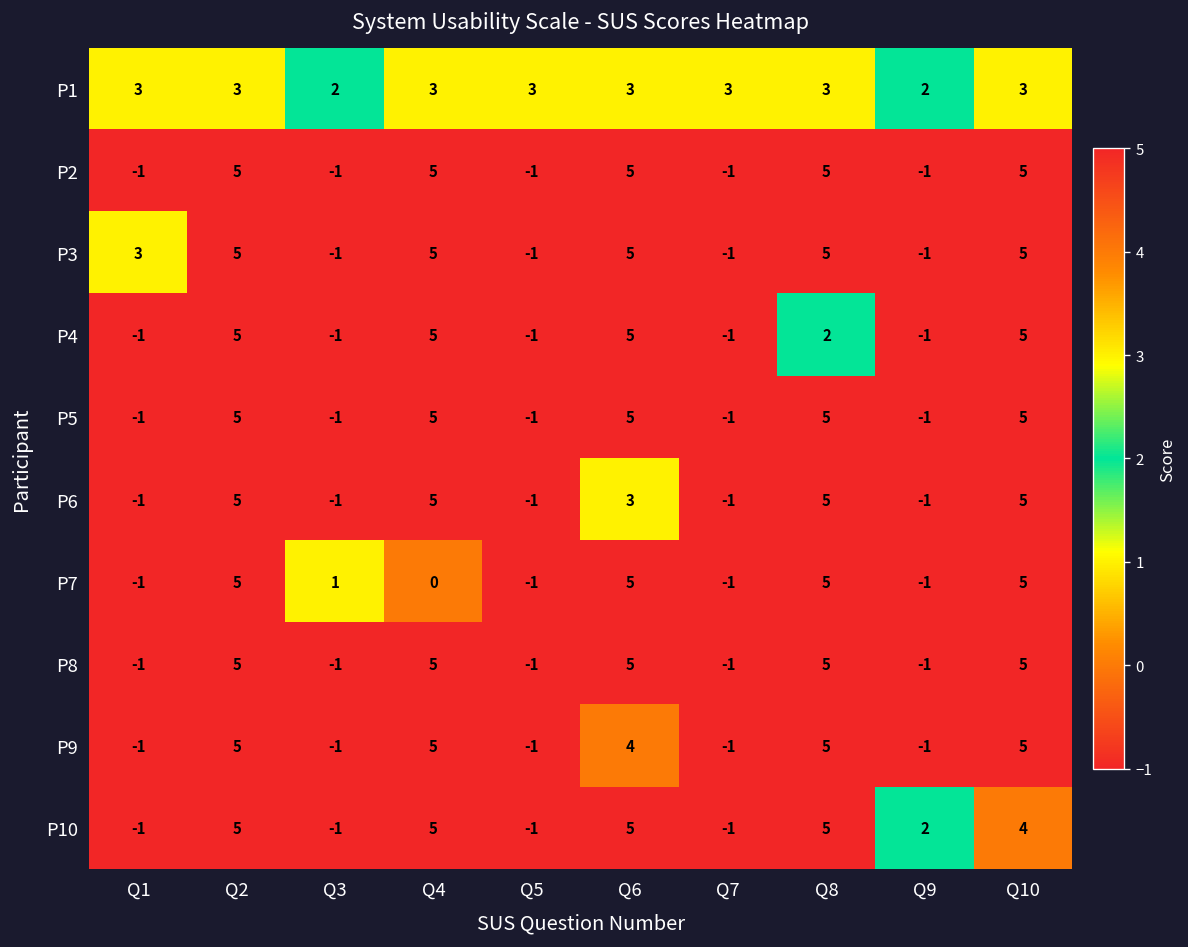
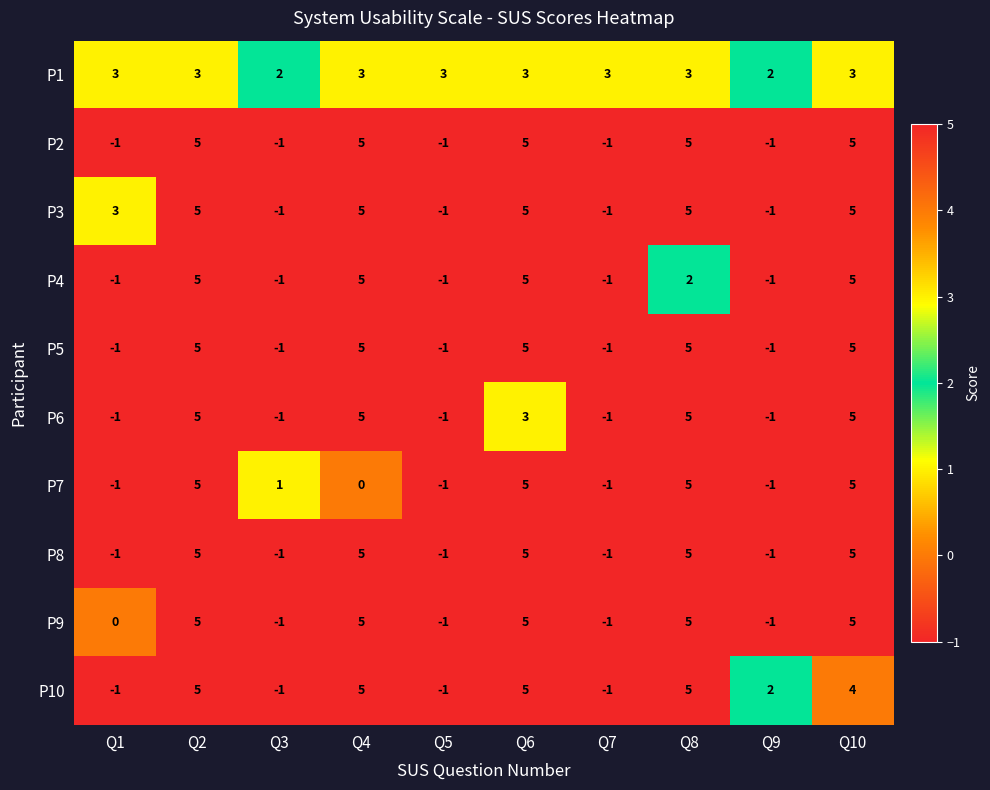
P9, Q1: -1 -> 0
P9, Q6: 4 -> 5
